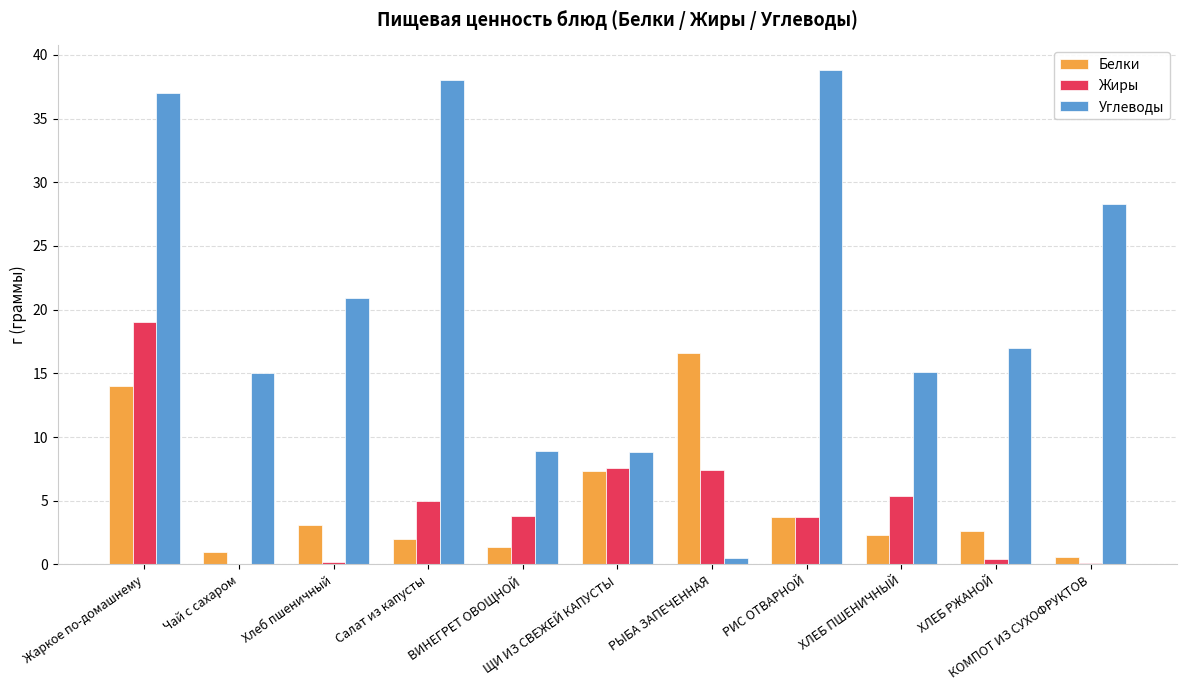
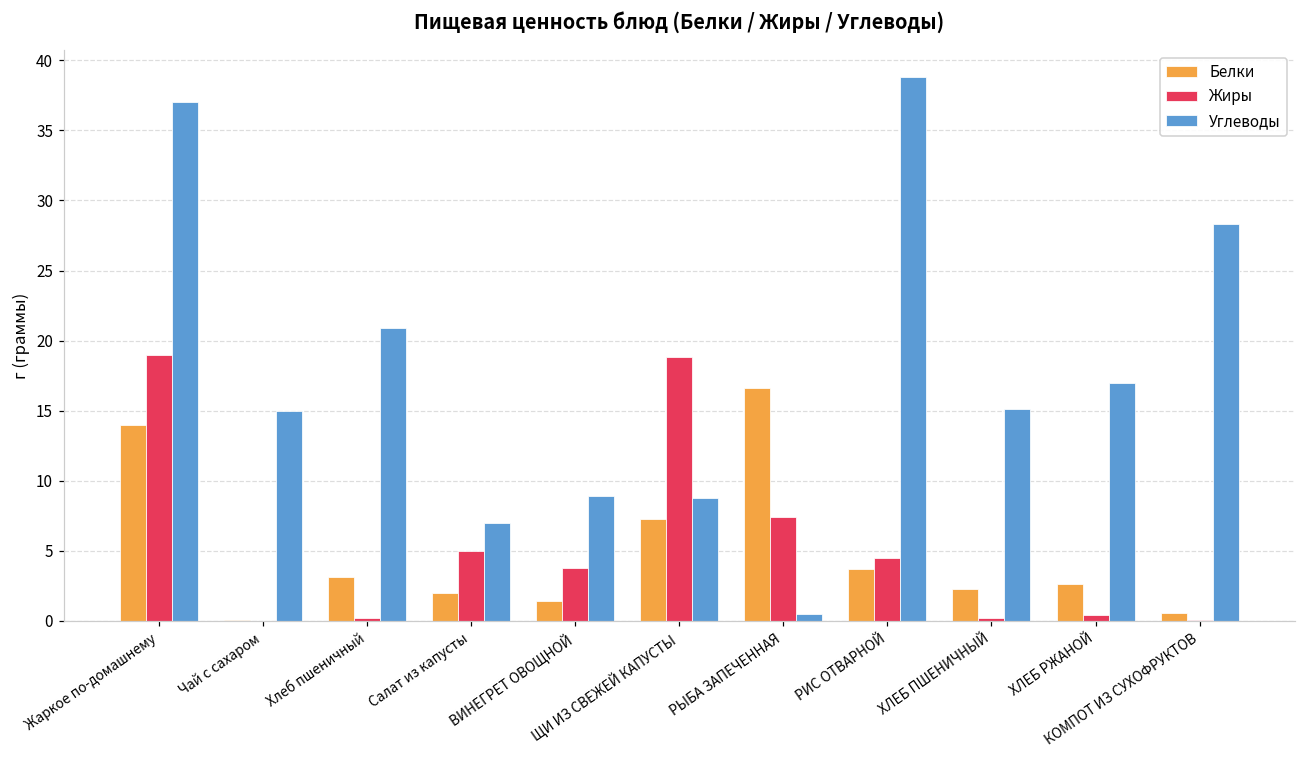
Белки, Чай с сахаром: 1.0 -> 0.1
Углеводы, Салат из капусты: 38 -> 7
Жиры, ЩИ ИЗ СВЕЖЕЙ КАПУСТЫ: 7.6 -> 18.8
Жиры, РИС ОТВАРНОЙ: 3.7 -> 4.5
Жиры, ХЛЕБ ПШЕНИЧНЫЙ: 5.4 -> 0.2
